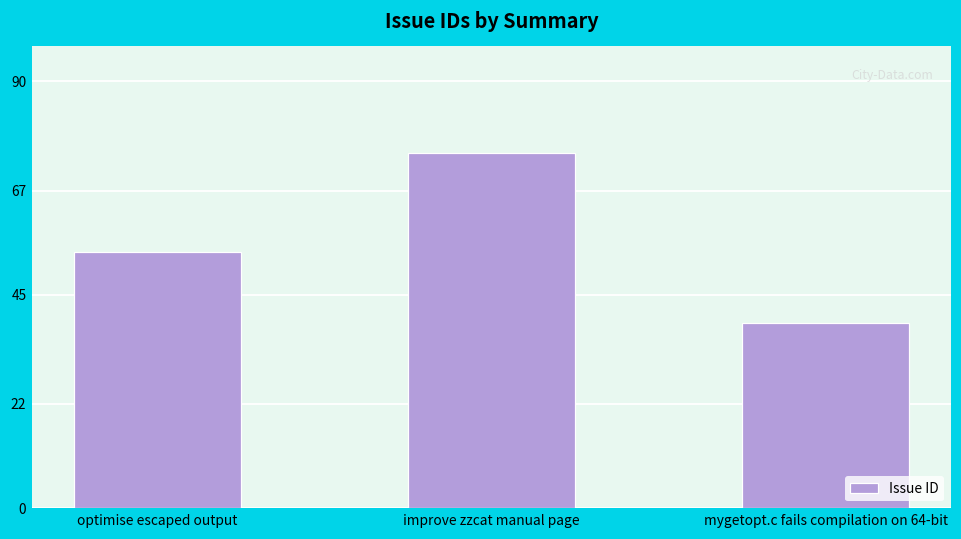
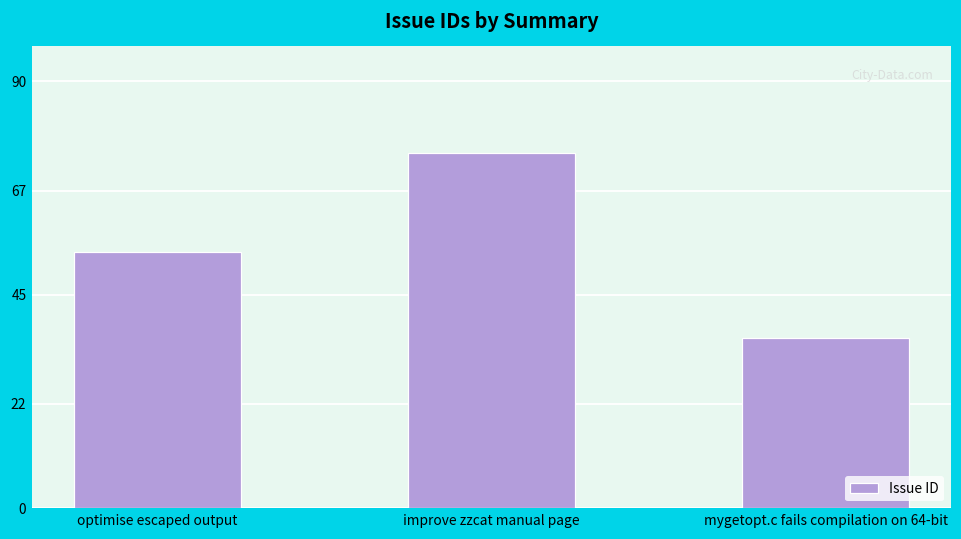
mygetopt.c fails compilation on 64-bit: 39 -> 36
